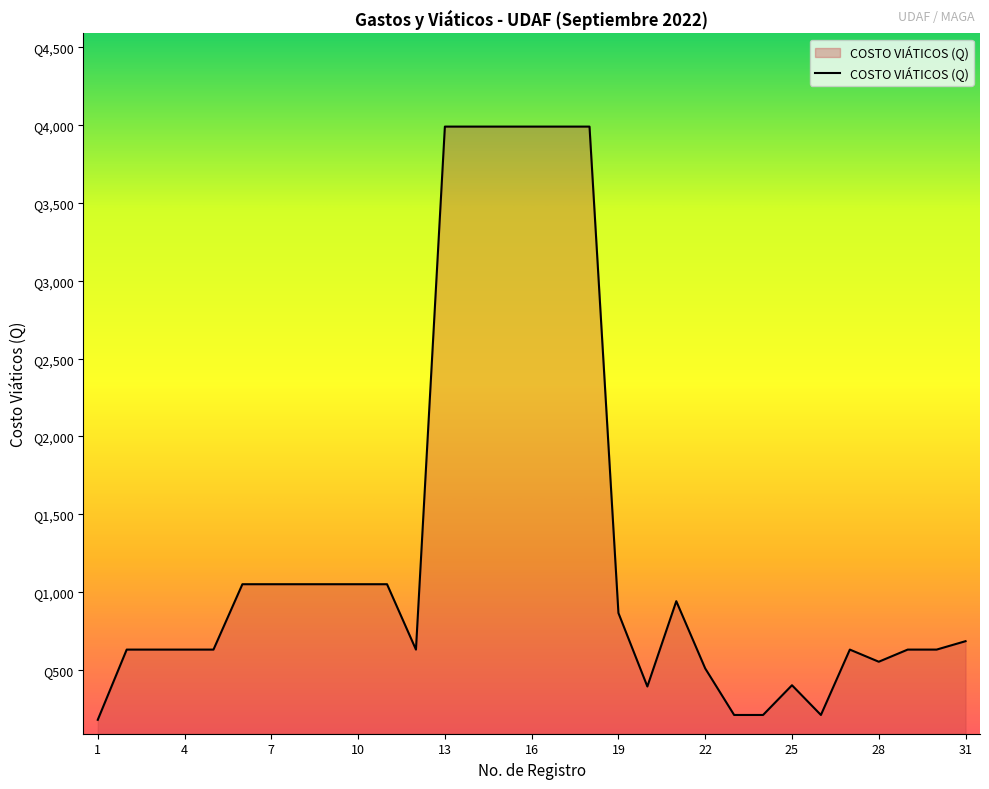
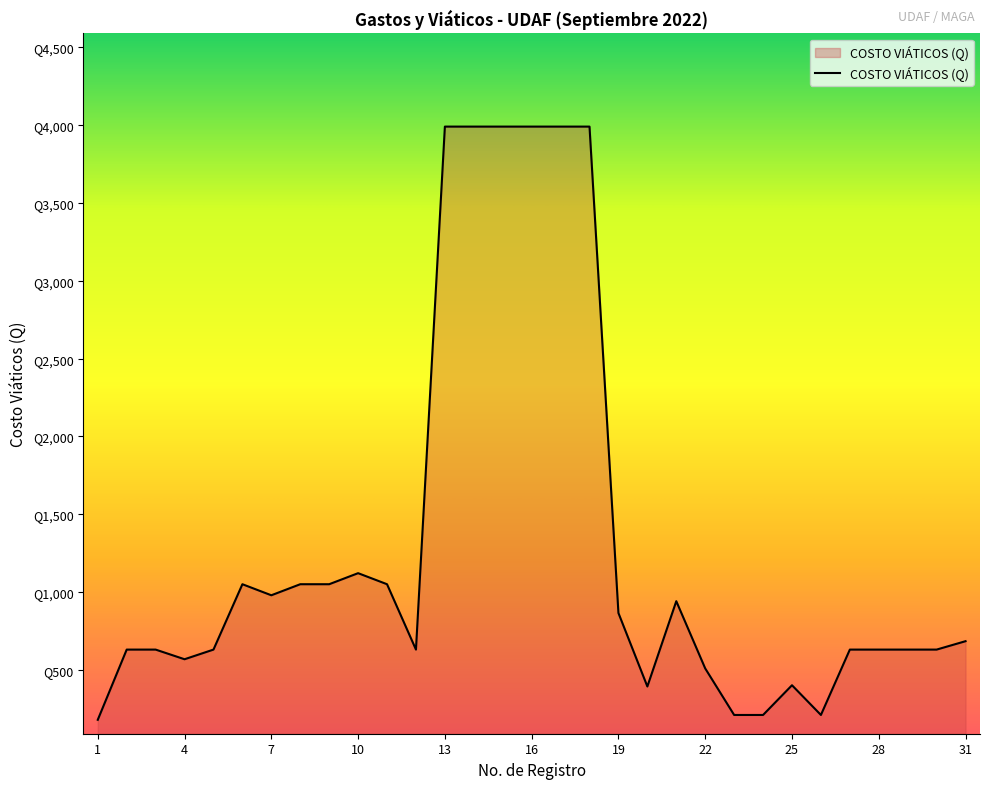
4: Q630 -> Q570
7: Q1,050 -> Q980
10: Q1,050 -> Q1,120
28: Q550 -> Q630
